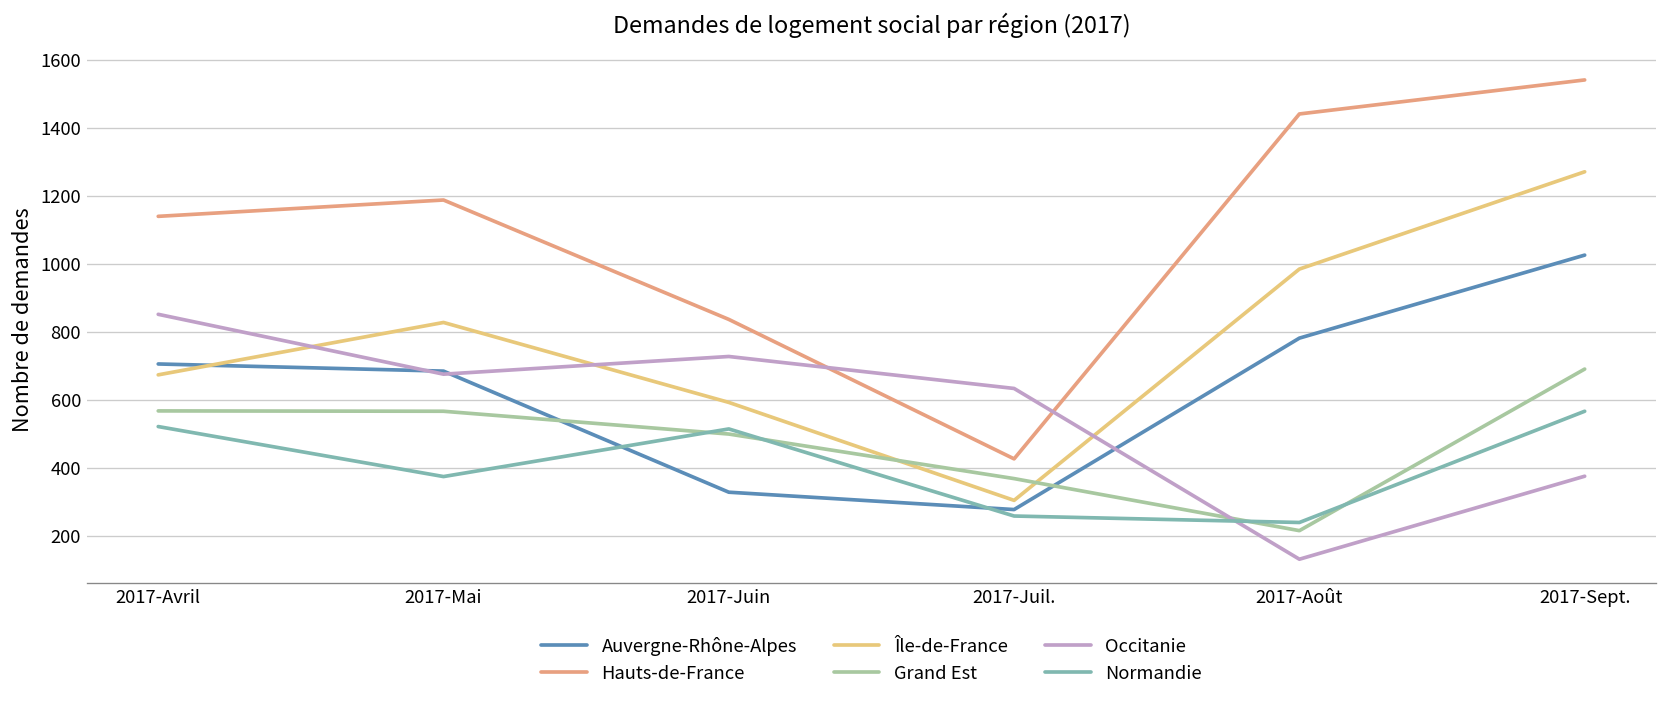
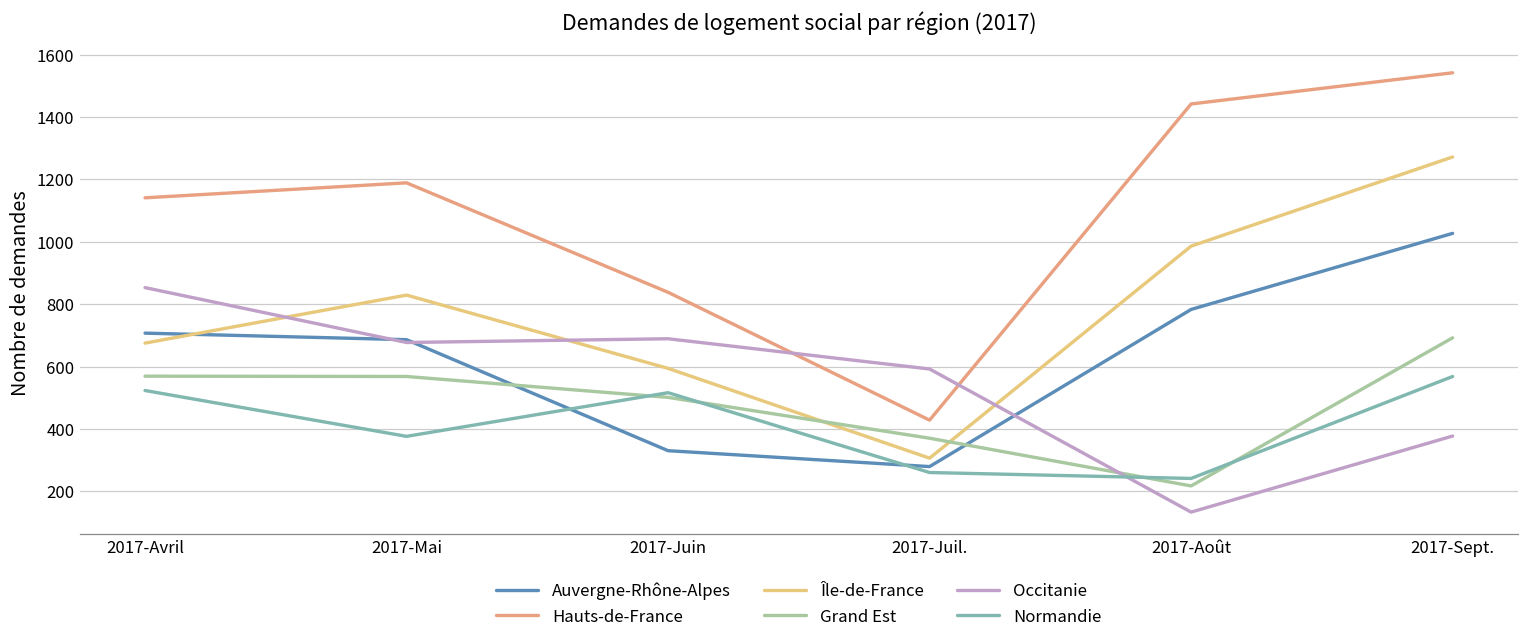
Occitanie, 2017-Juin: 730 -> 690
Occitanie, 2017-Juil.: 640 -> 590
